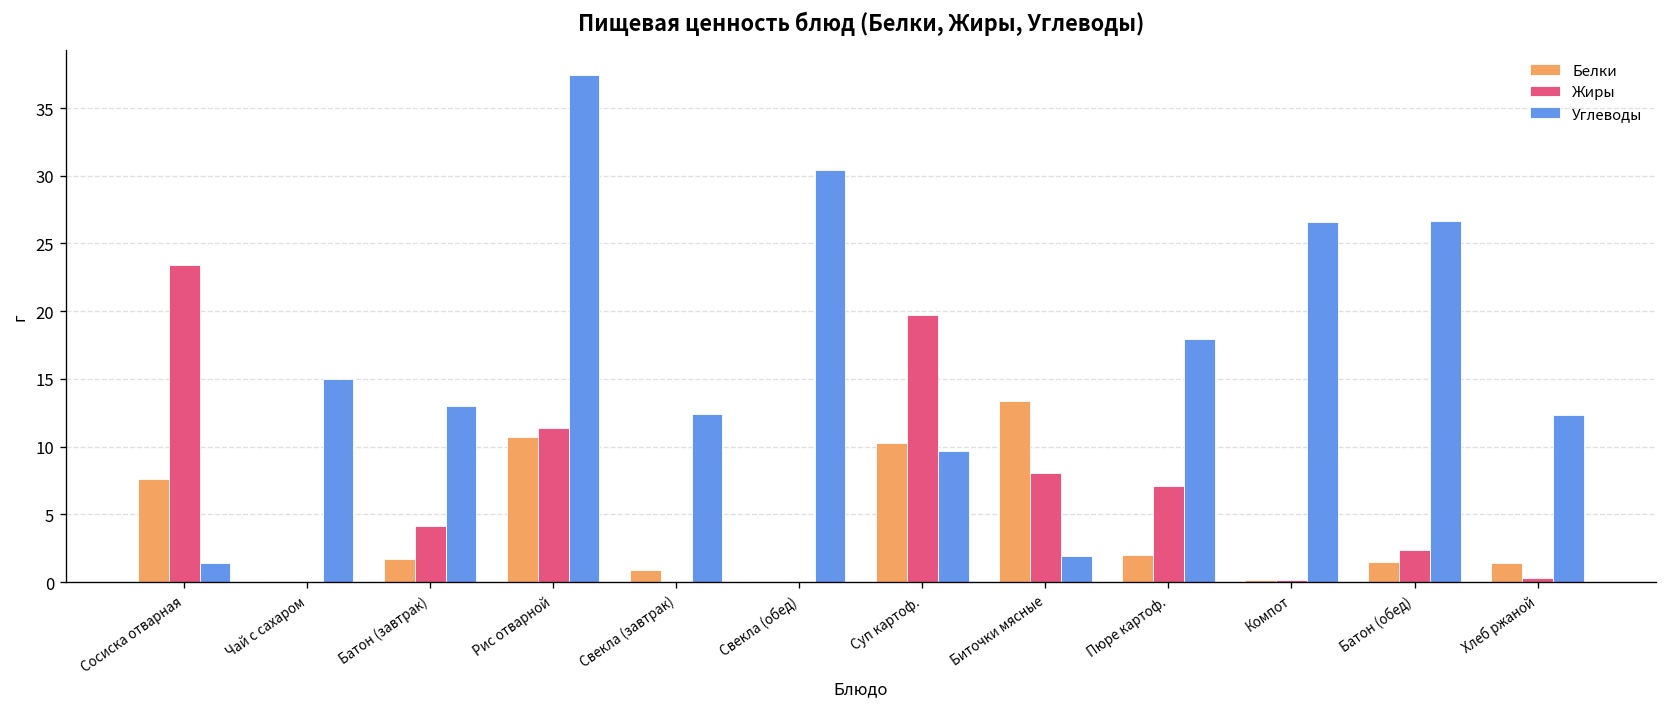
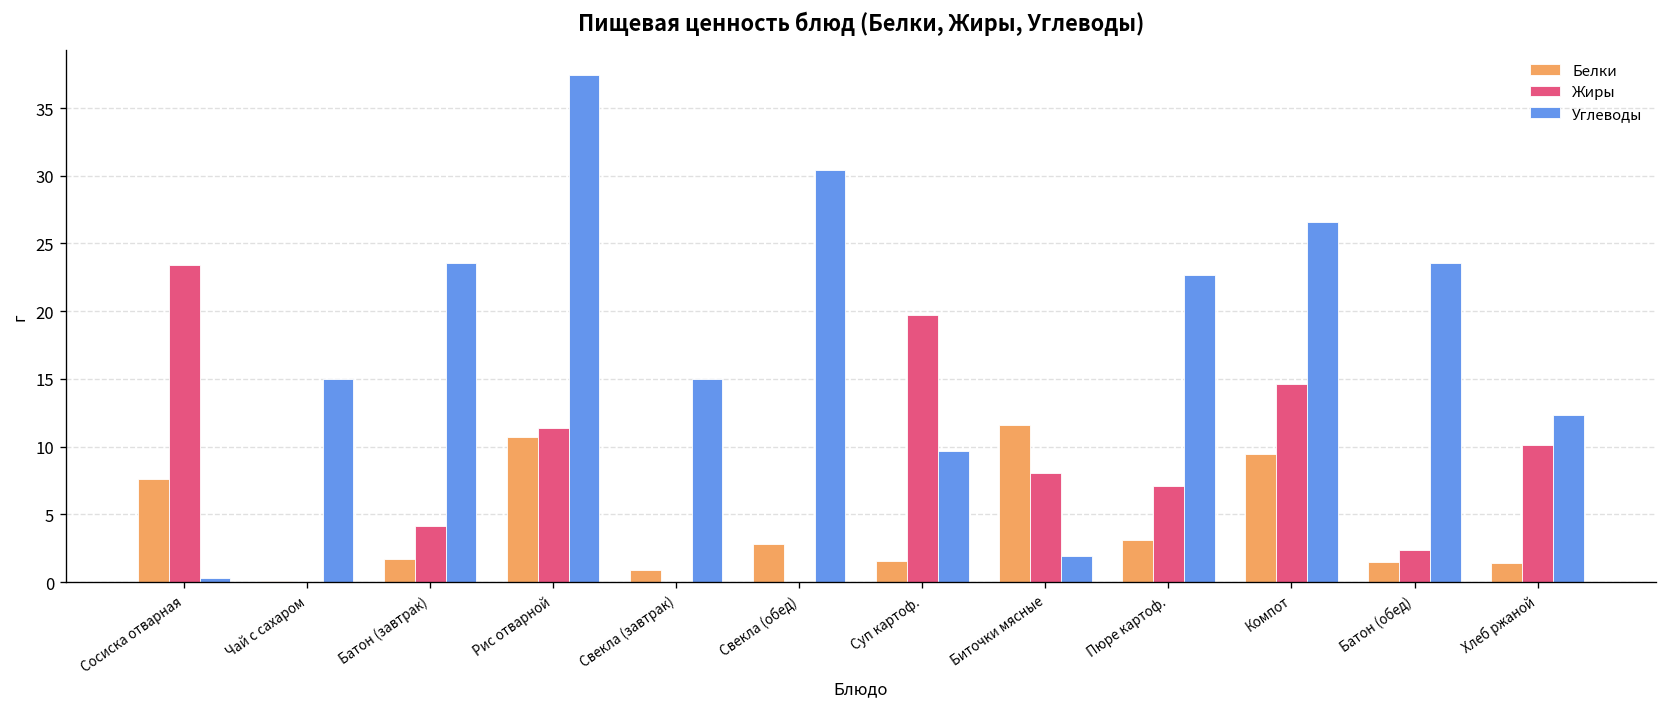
Углеводы, Сосиска отварная: 1.4 -> 0.3
Углеводы, Батон (завтрак): 13.0 -> 23.6
Углеводы, Свекла (завтрак): 12.4 -> 15.0
Белки, Свекла (обед): 0.1 -> 2.8
Белки, Суп картоф.: 10.3 -> 1.6
Белки, Биточки мясные: 13.4 -> 11.6
Белки, Пюре картоф.: 2.0 -> 3.1
Углеводы, Пюре картоф.: 18.0 -> 22.7
Белки, Компот: 0.2 -> 9.5
Жиры, Компот: 0.2 -> 14.6
Углеводы, Батон (обед): 26.7 -> 23.6
Жиры, Хлеб ржаной: 0.3 -> 10.1
